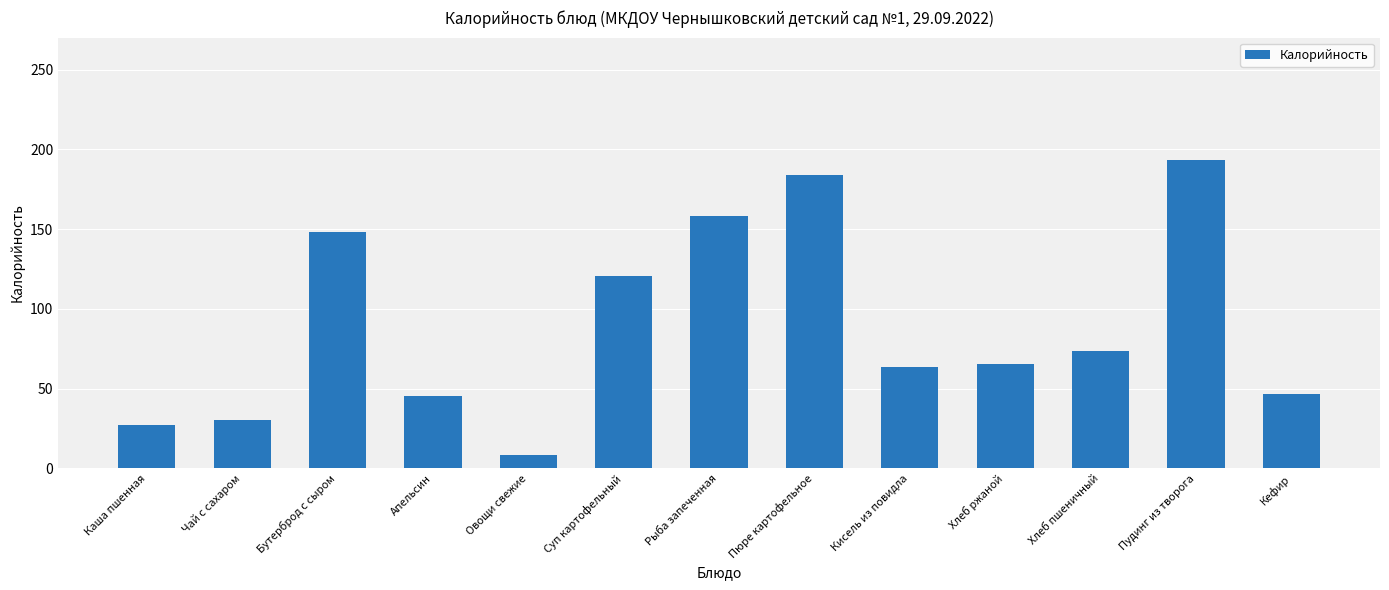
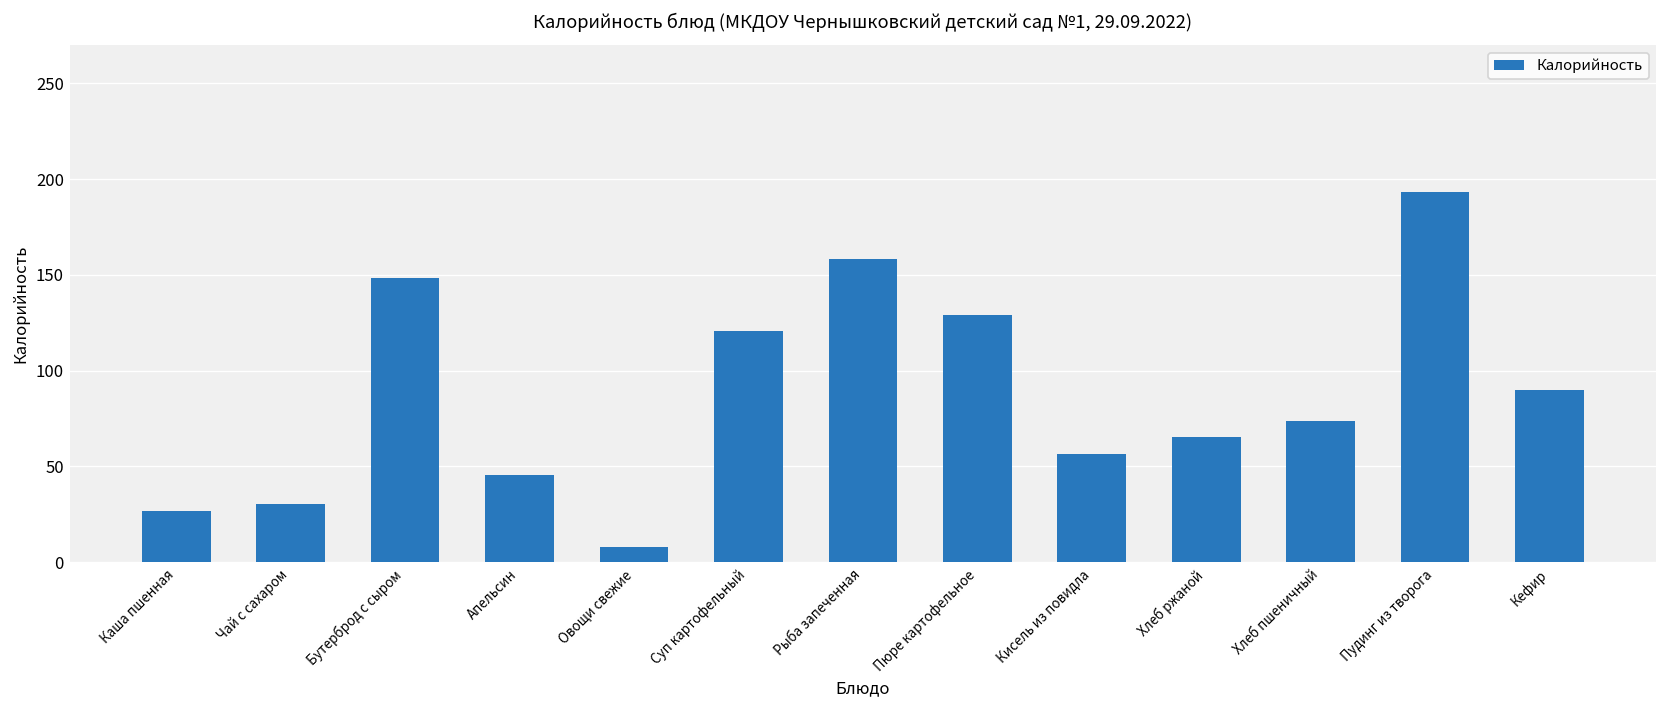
Пюре картофельное: 184 -> 129
Кисель из повидла: 64 -> 57
Кефир: 47 -> 90
